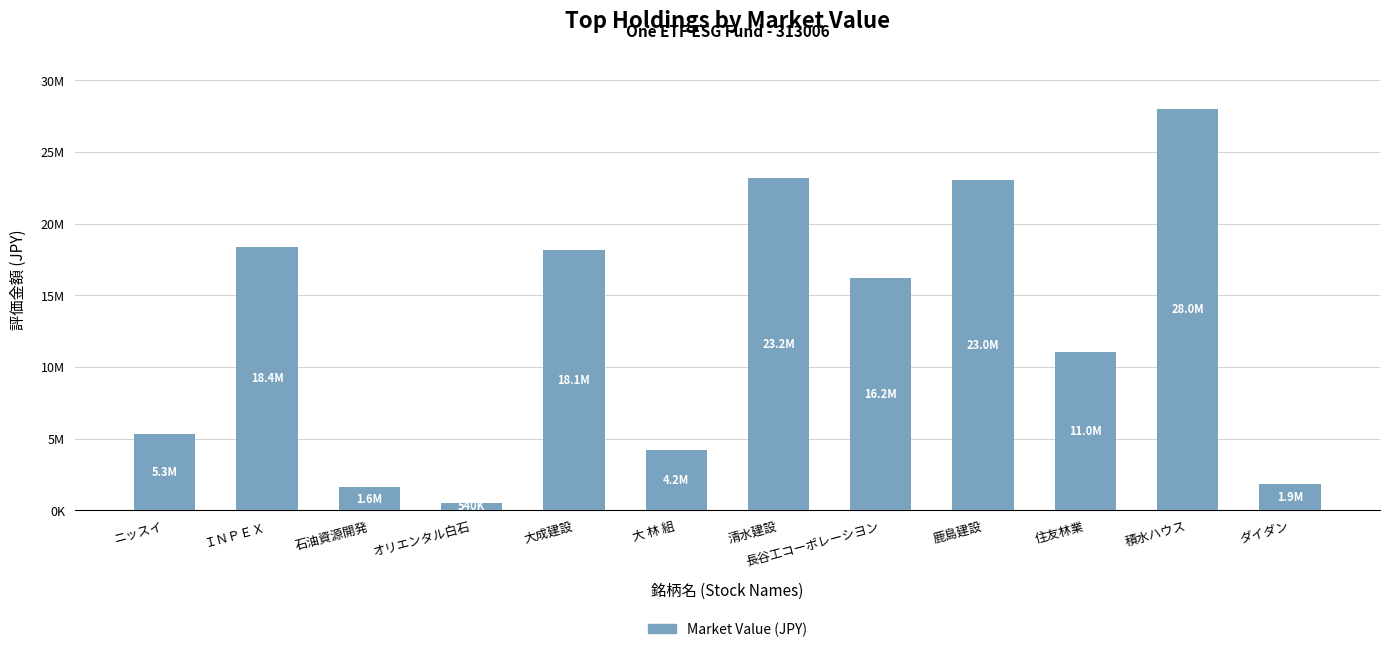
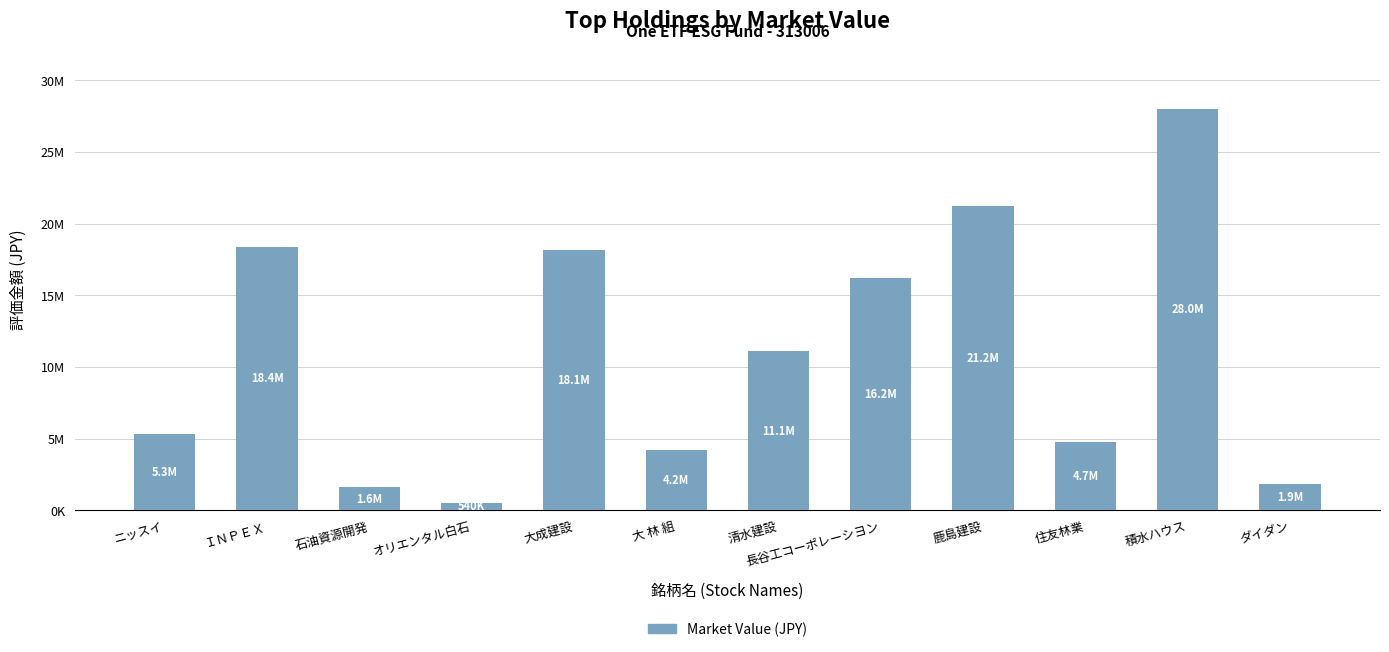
清水建設: 23.2M -> 11.1M
鹿島建設: 23.0M -> 21.2M
住友林業: 11.0M -> 4.7M
